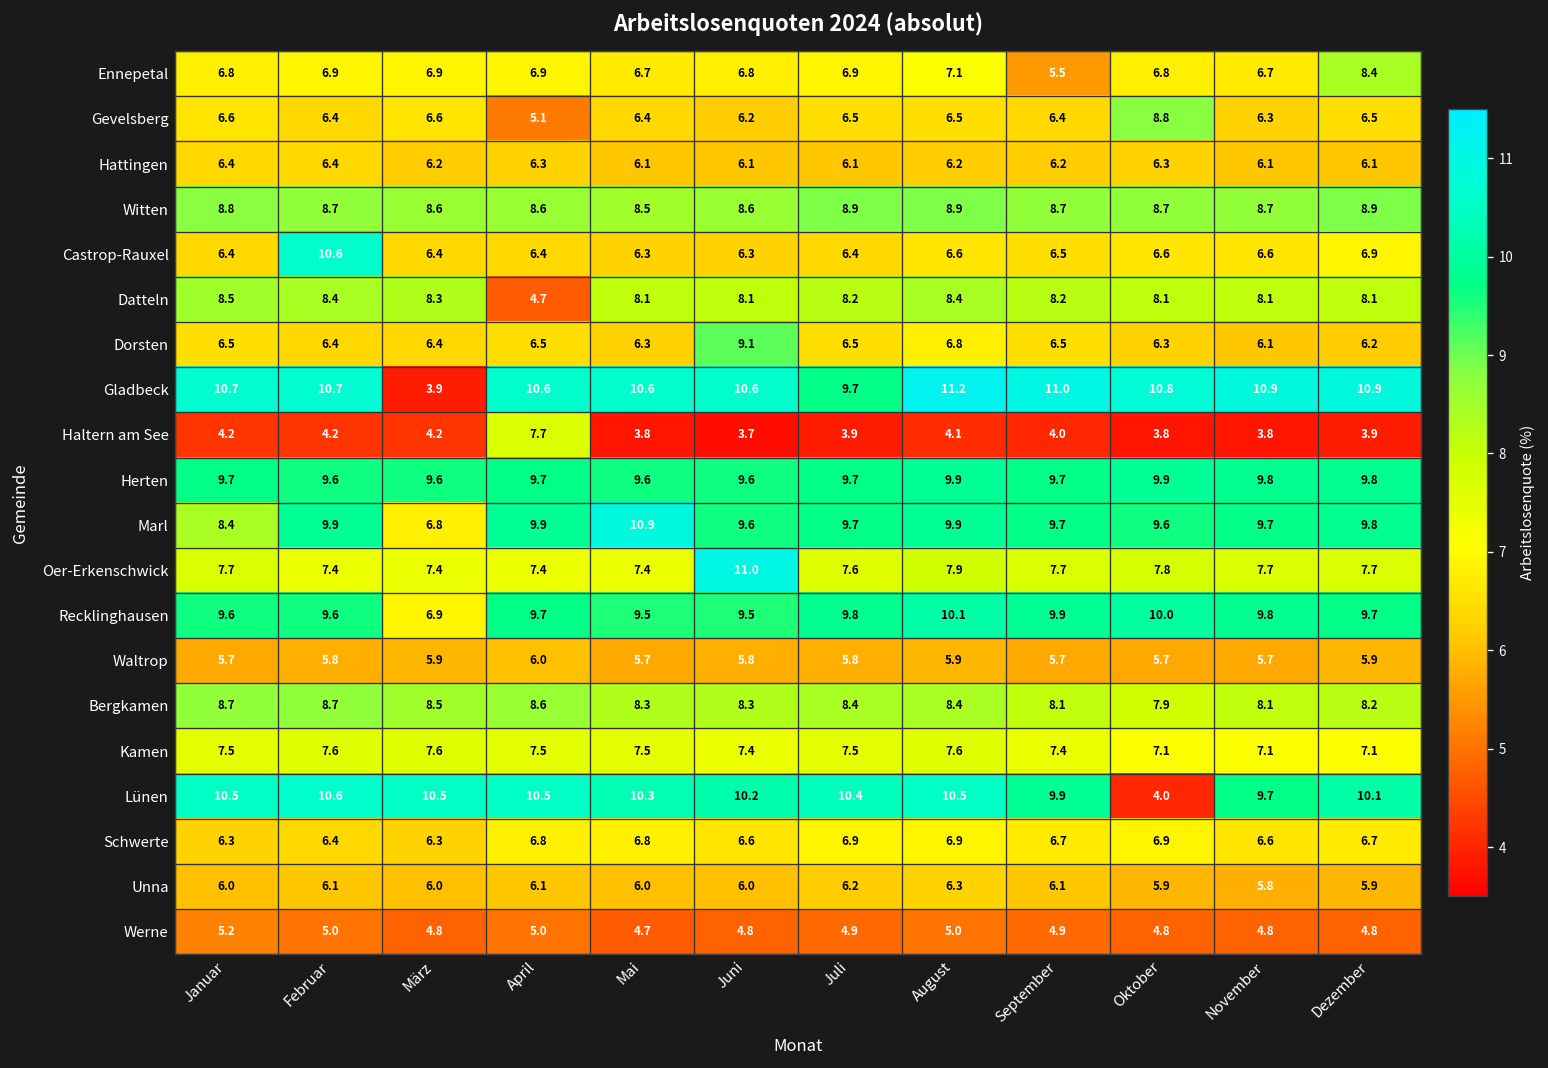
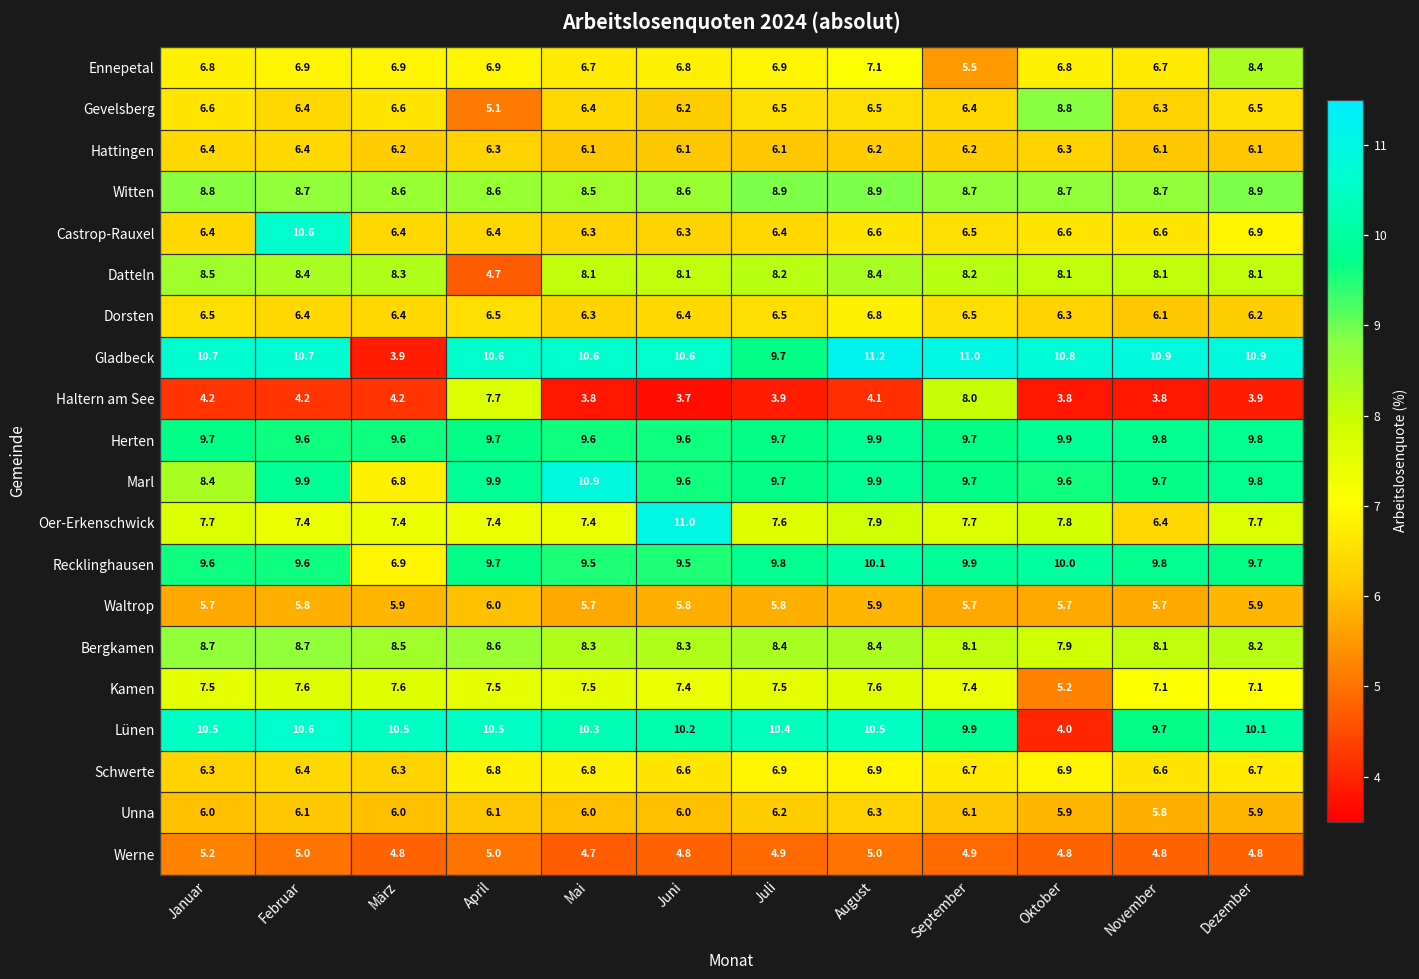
Dorsten, Juni: 9.1 -> 6.4
Haltern am See, September: 4.0 -> 8.0
Oer-Erkenschwick, November: 7.7 -> 6.4
Kamen, Oktober: 7.1 -> 5.2
